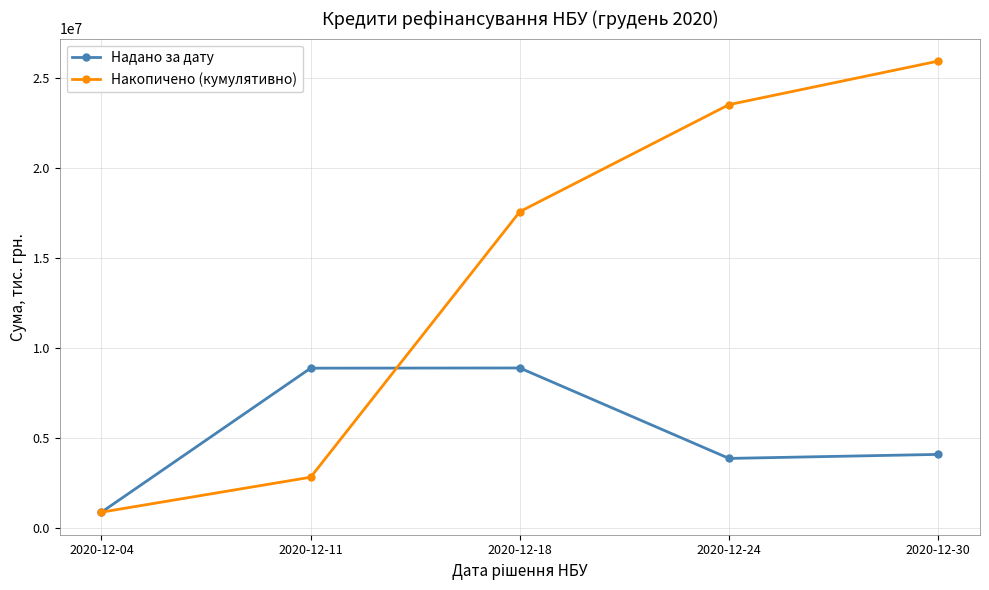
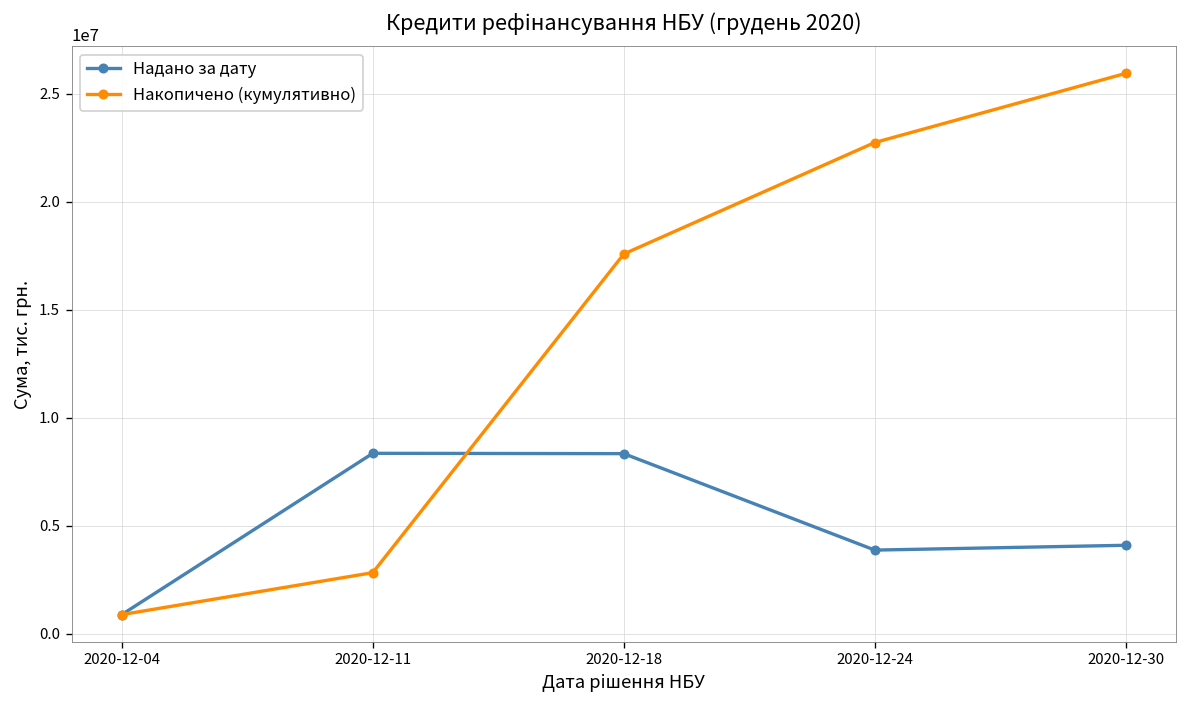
Надано за дату, 2020-12-11: 8900000 -> 8400000
Надано за дату, 2020-12-18: 8900000 -> 8300000
Накопичено (кумулятивно), 2020-12-24: 23500000 -> 22700000
